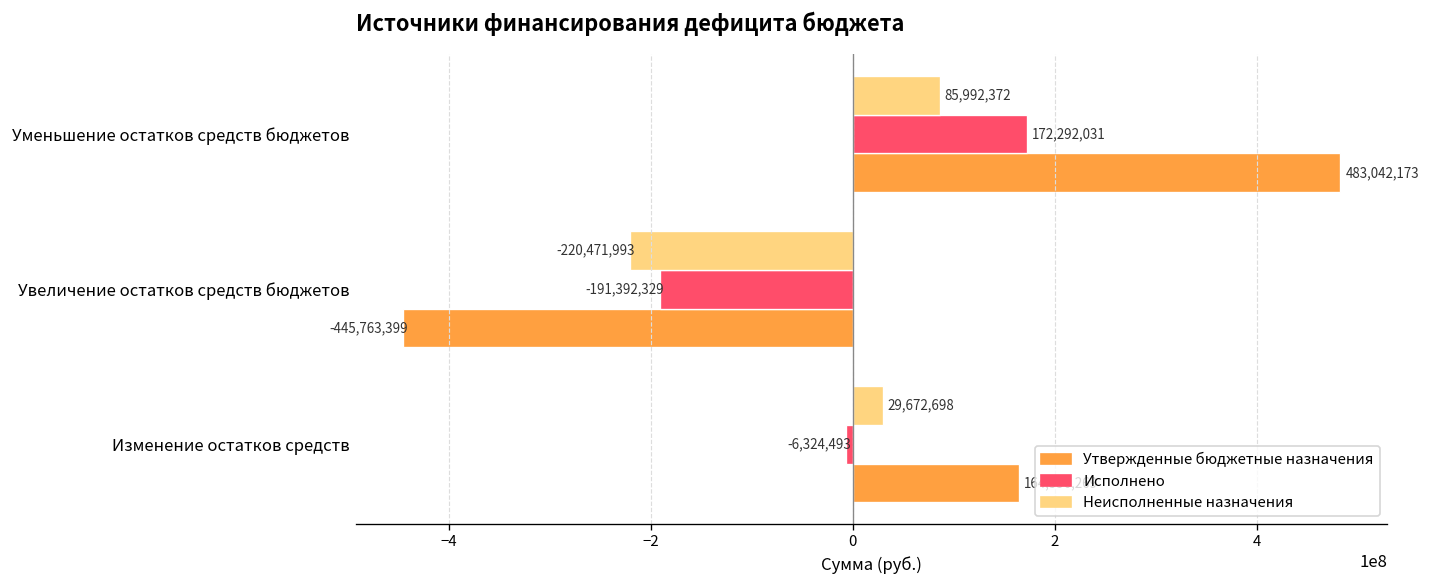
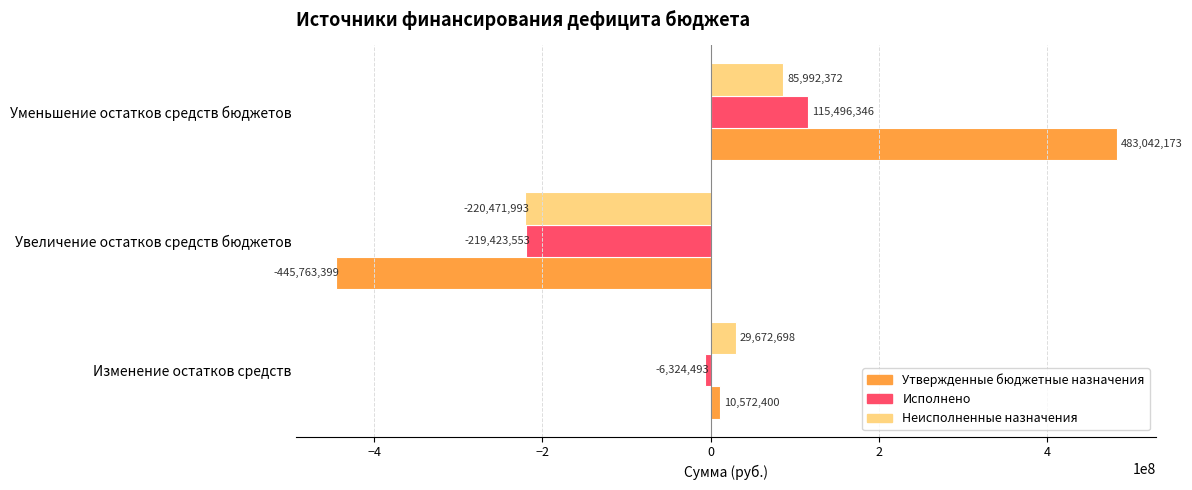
Исполнено, Уменьшение остатков средств бюджетов: 172,292,031 -> 115,496,346
Исполнено, Увеличение остатков средств бюджетов: -191,392,329 -> -219,423,553
Утвержденные бюджетные назначения, Изменение остатков средств: 160000000 -> 10000000
